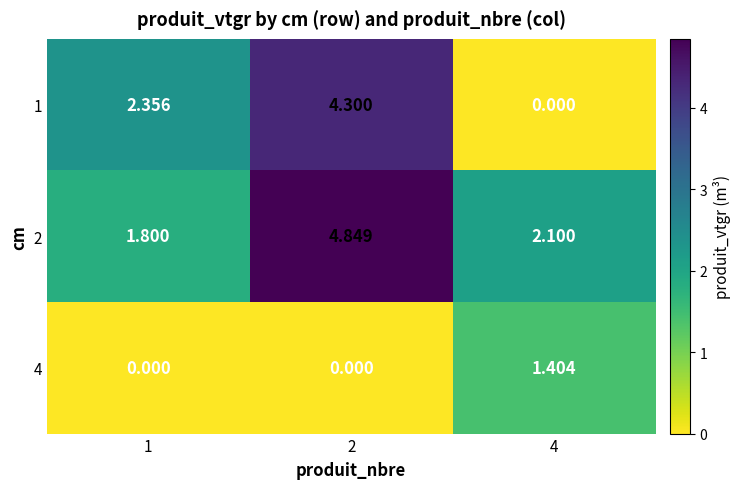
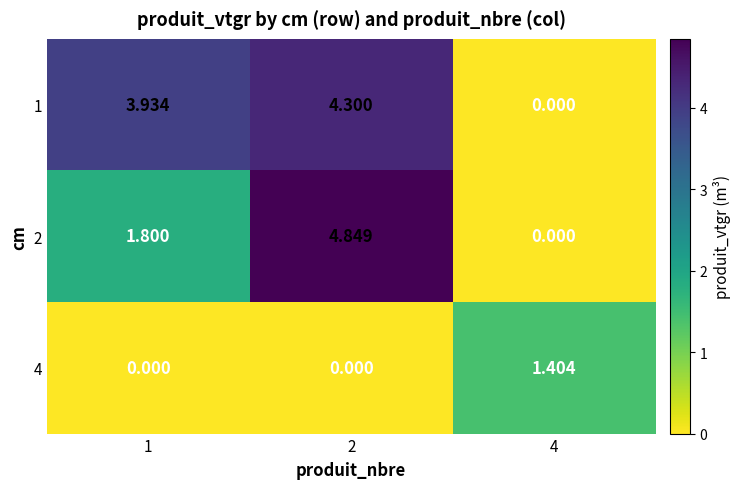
1, 1: 2.356 -> 3.934
2, 4: 2.100 -> 0.000
